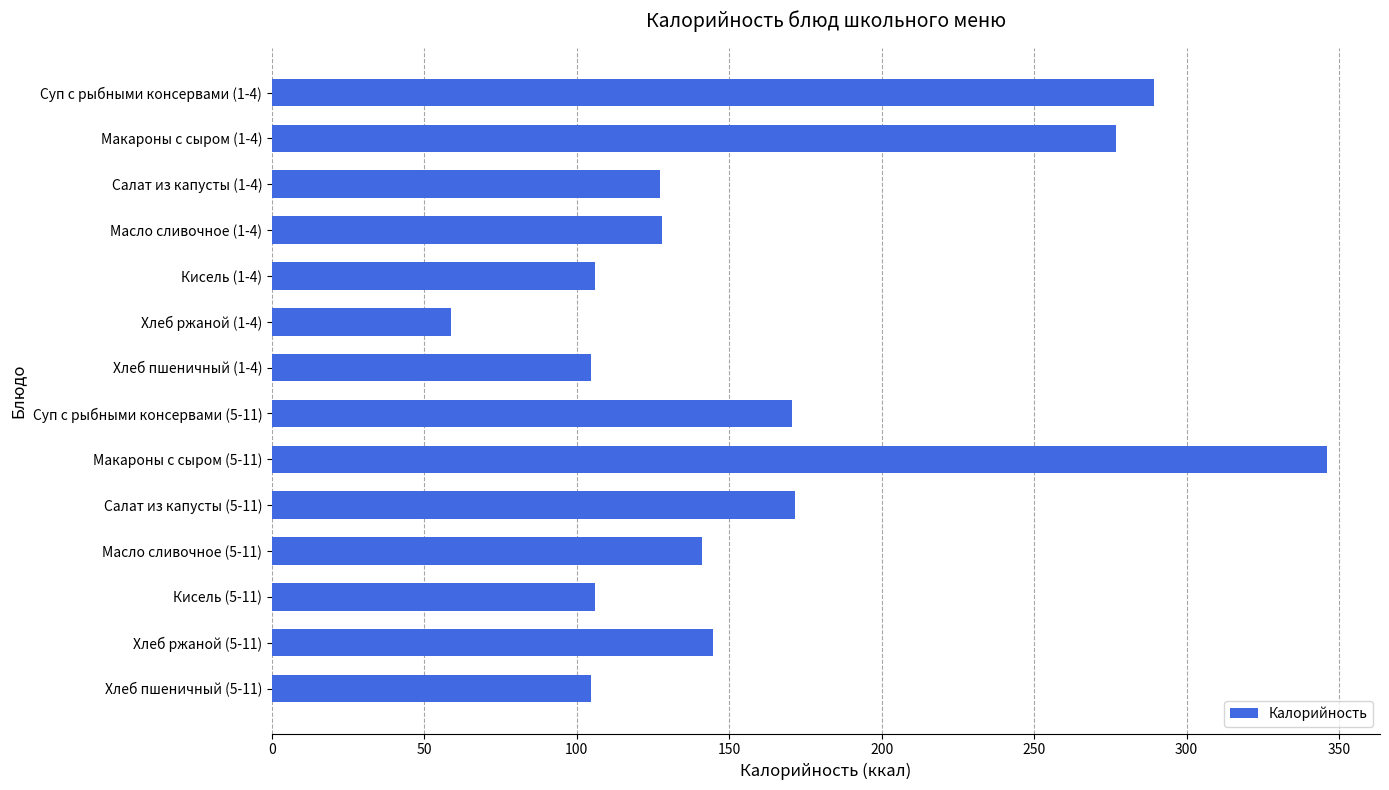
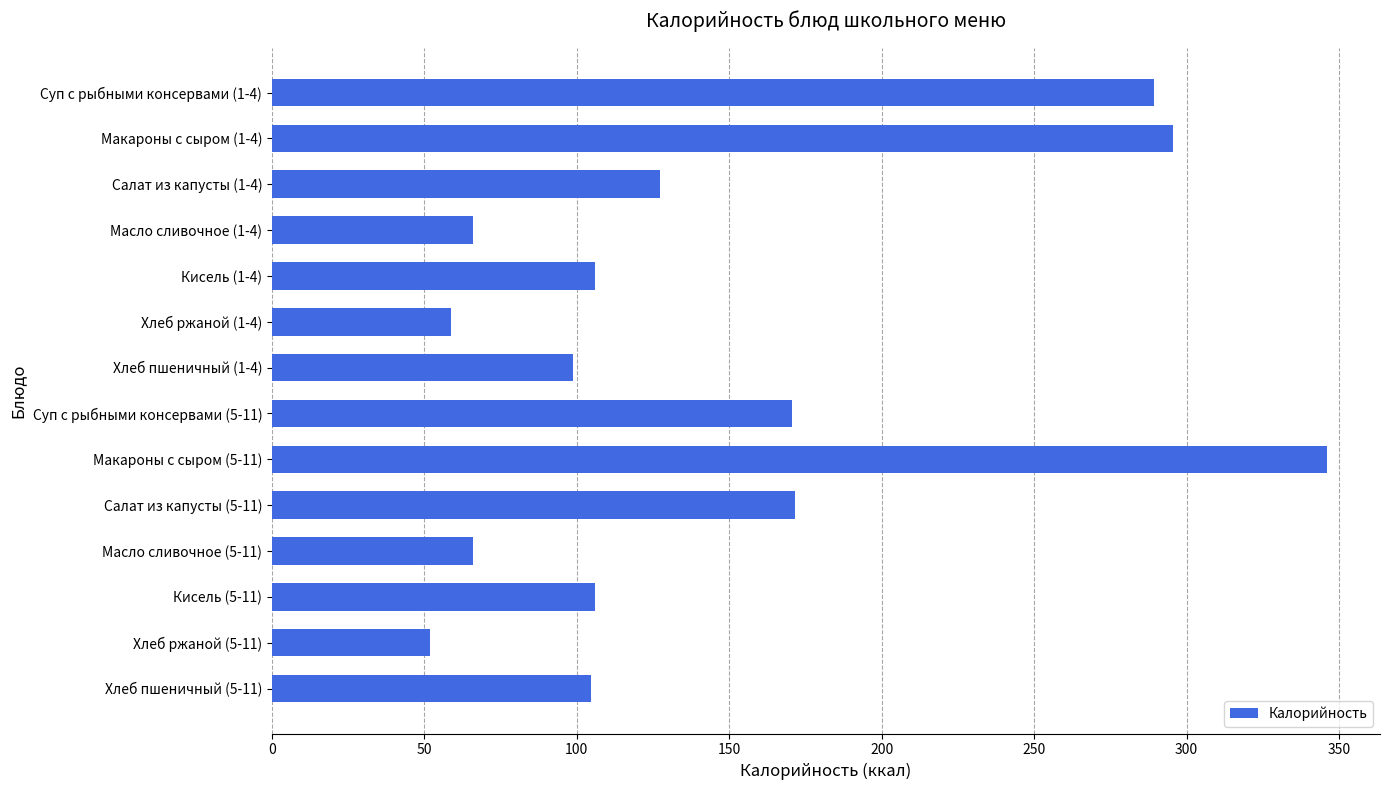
Макароны с сыром (1-4): 277 -> 296
Масло сливочное (1-4): 128 -> 66
Хлеб пшеничный (1-4): 105 -> 99
Масло сливочное (5-11): 141 -> 66
Хлеб ржаной (5-11): 145 -> 52
